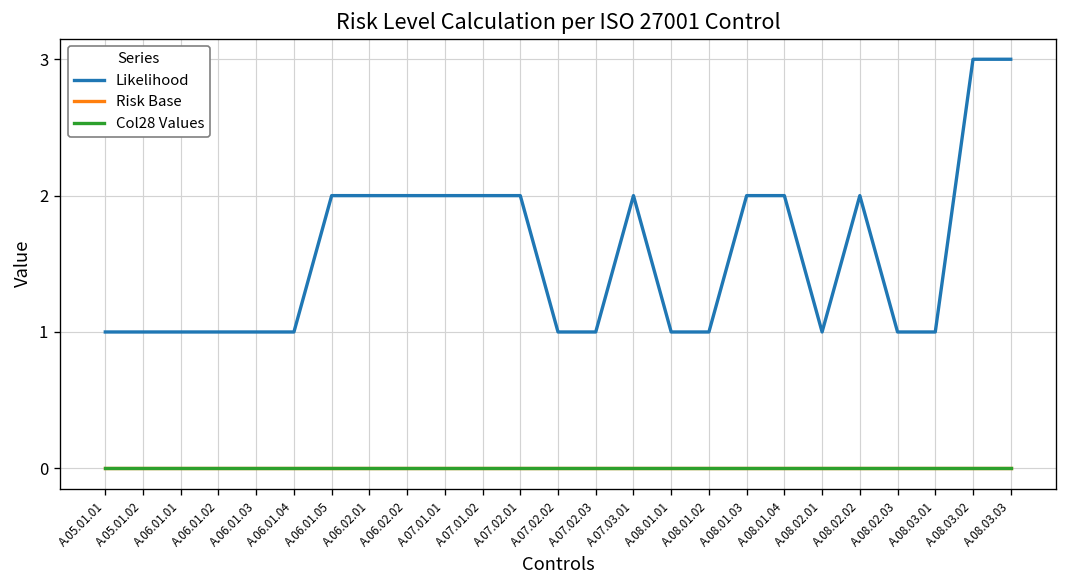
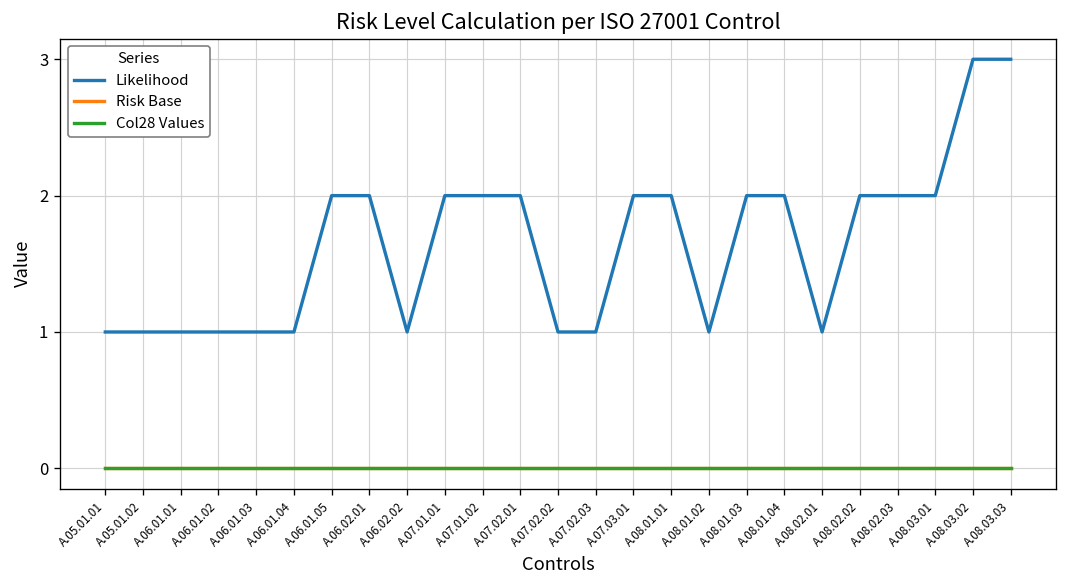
Likelihood, A.06.02.02: 2 -> 1
Likelihood, A.08.01.01: 1 -> 2
Likelihood, A.08.02.03: 1 -> 2
Likelihood, A.08.03.01: 1 -> 2
